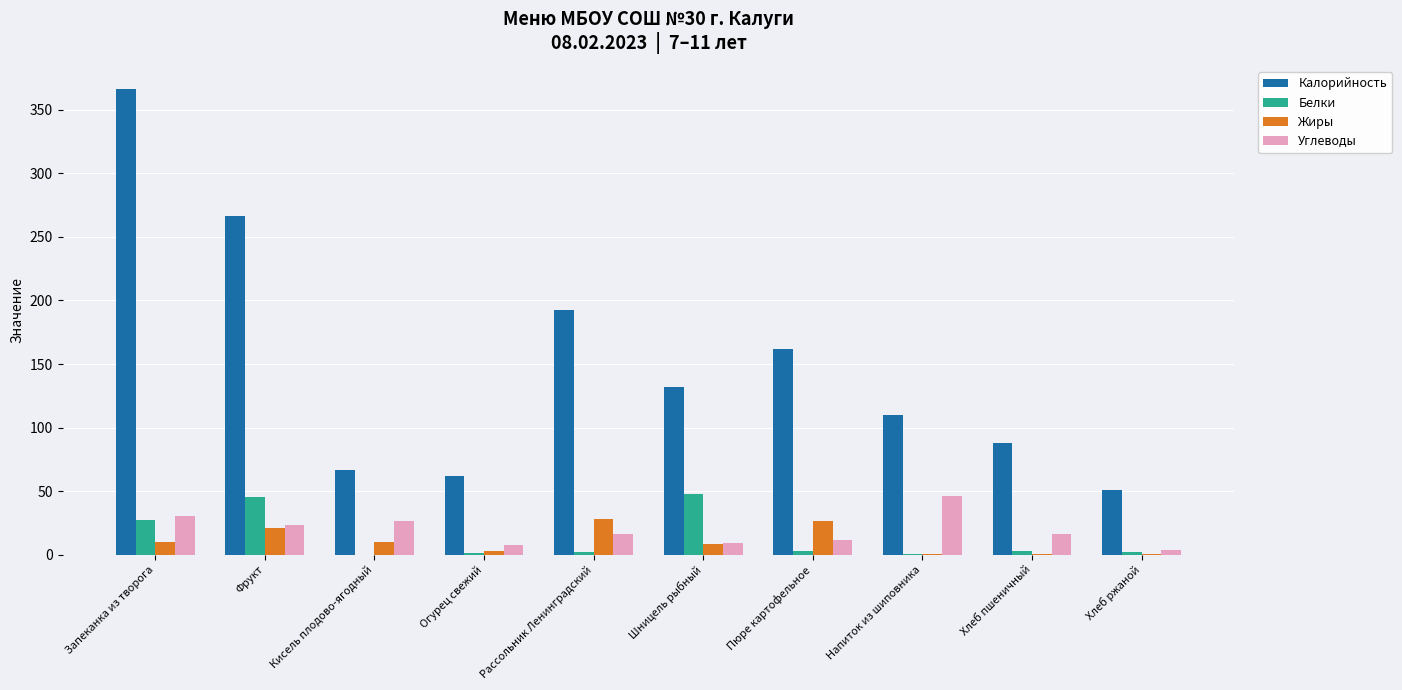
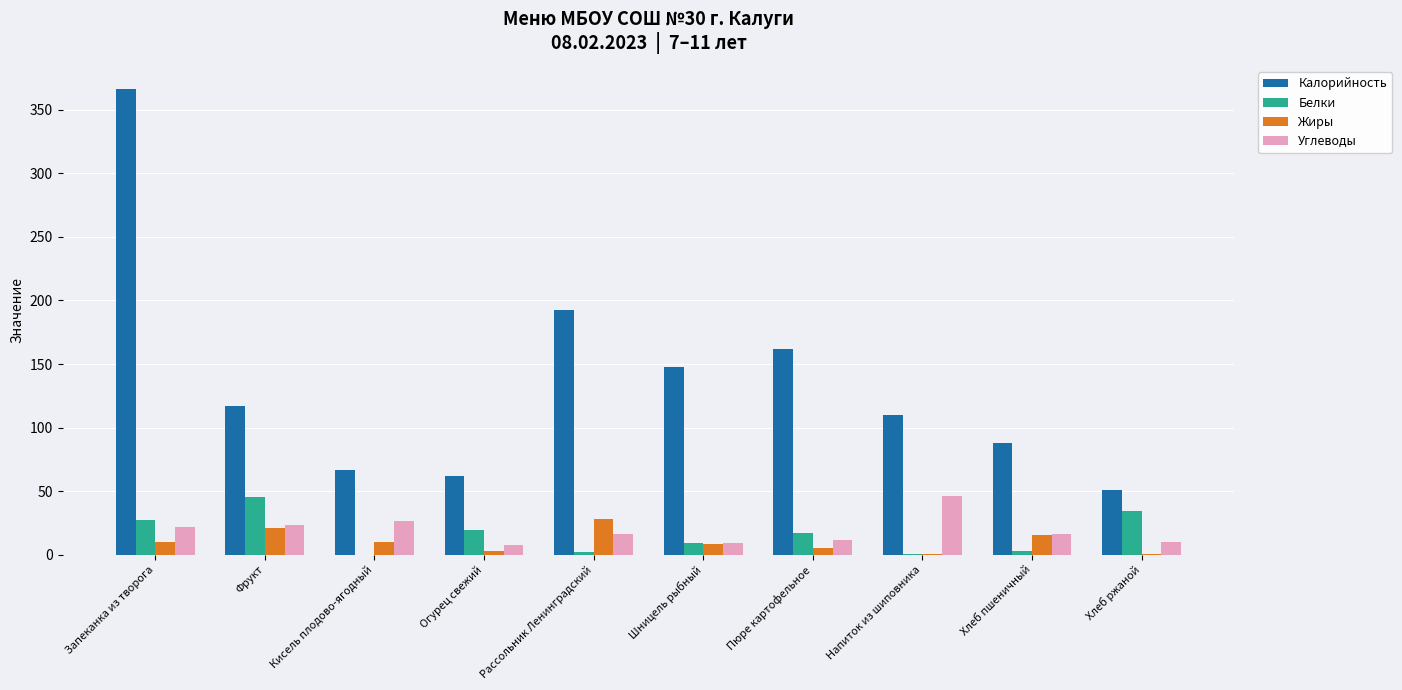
Углеводы, Запеканка из творога: 30 -> 22
Калорийность, Фрукт: 267 -> 117
Белки, Огурец свежий: 1 -> 20
Калорийность, Шницель рыбный: 132 -> 147
Белки, Шницель рыбный: 47 -> 9
Белки, Пюре картофельное: 3 -> 17
Жиры, Пюре картофельное: 26 -> 5
Жиры, Хлеб пшеничный: 1 -> 16
Белки, Хлеб ржаной: 2 -> 34
Углеводы, Хлеб ржаной: 4 -> 10
